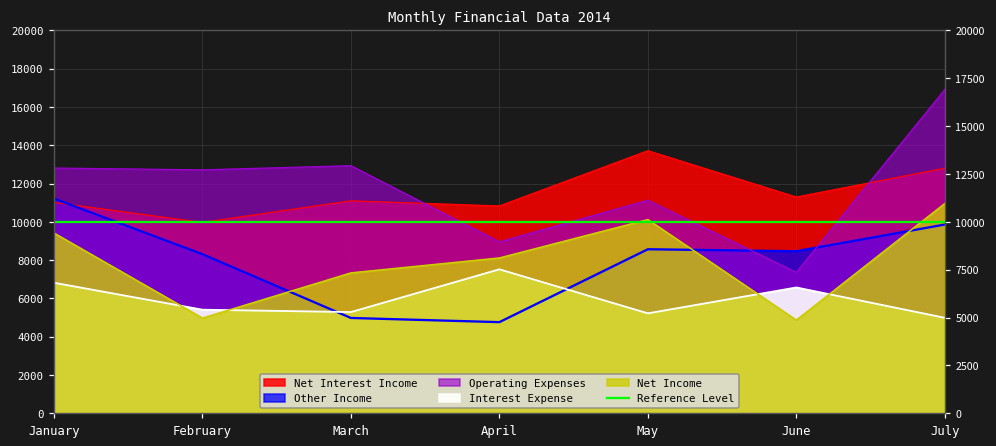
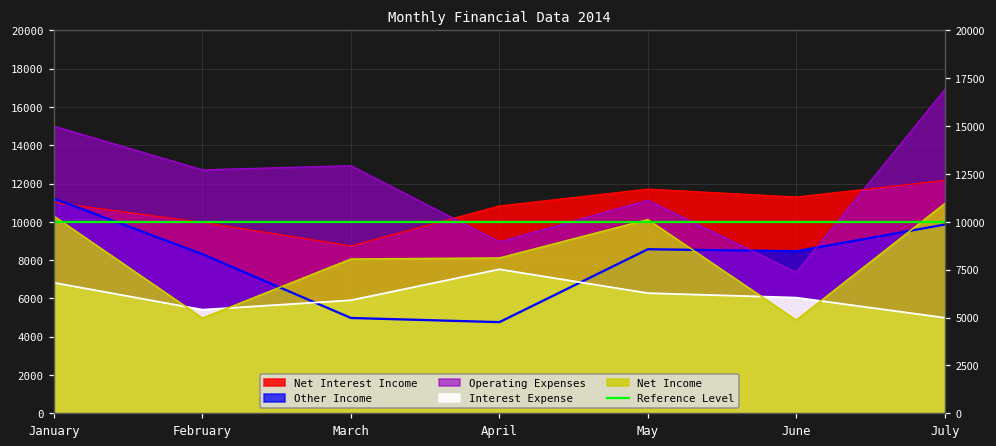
Operating Expenses, January: 12800 -> 15000
Net Income, January: 9400 -> 10300
Net Interest Income, March: 11100 -> 8700
Interest Expense, March: 5300 -> 5900
Net Income, March: 7300 -> 8100
Net Interest Income, May: 13700 -> 11700
Interest Expense, May: 5200 -> 6300
Interest Expense, June: 6600 -> 6000
Net Interest Income, July: 12800 -> 12200
